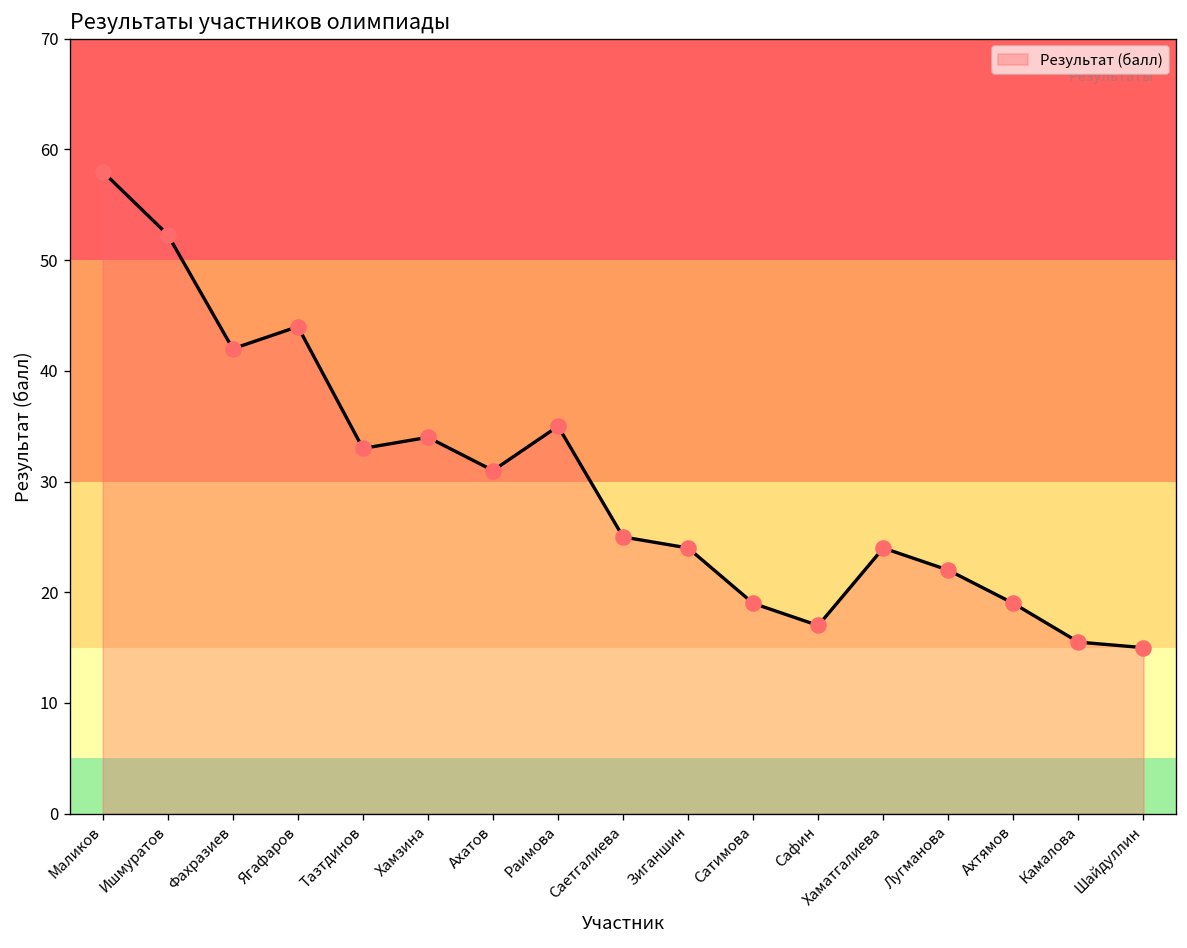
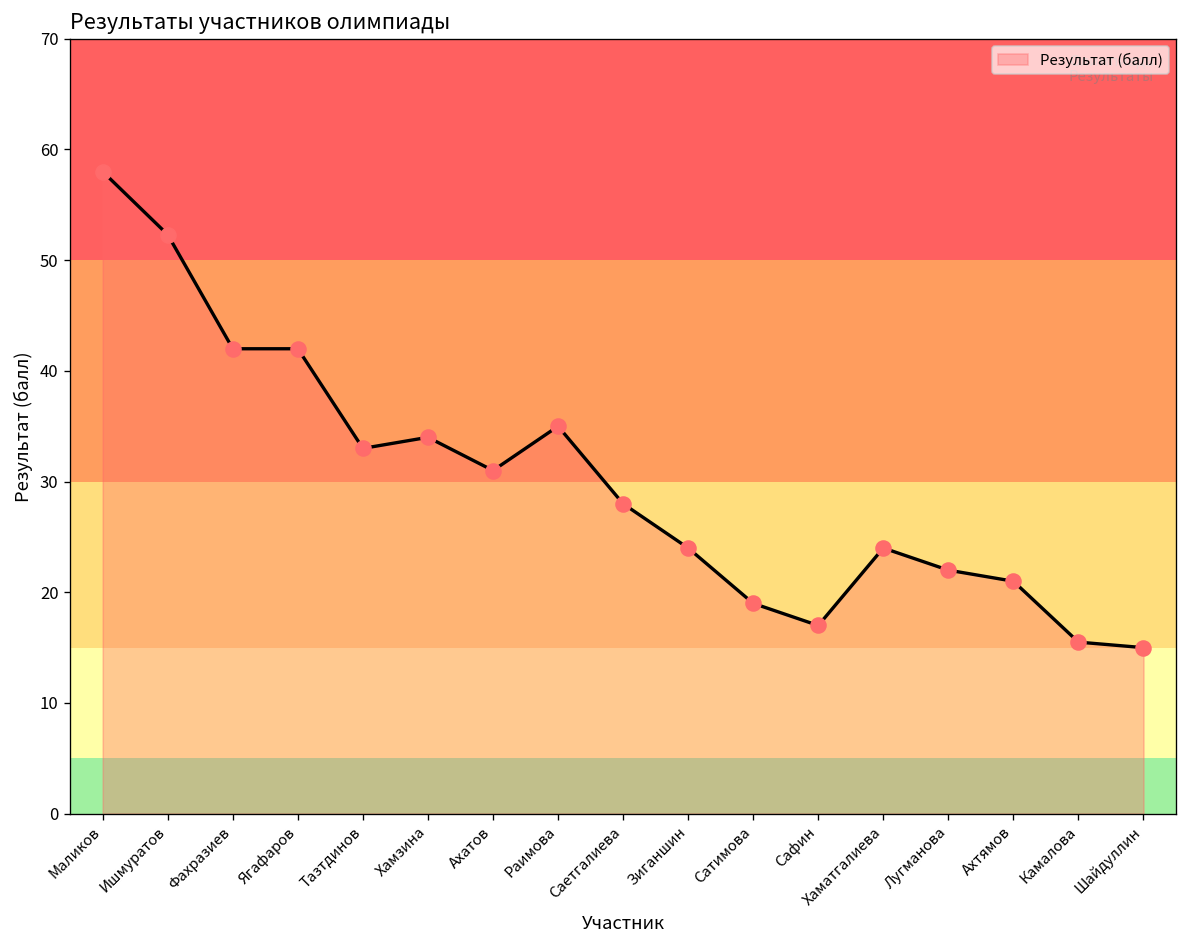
Ягафаров: 44 -> 42
Саетгалиева: 25 -> 28
Ахтямов: 19 -> 21
